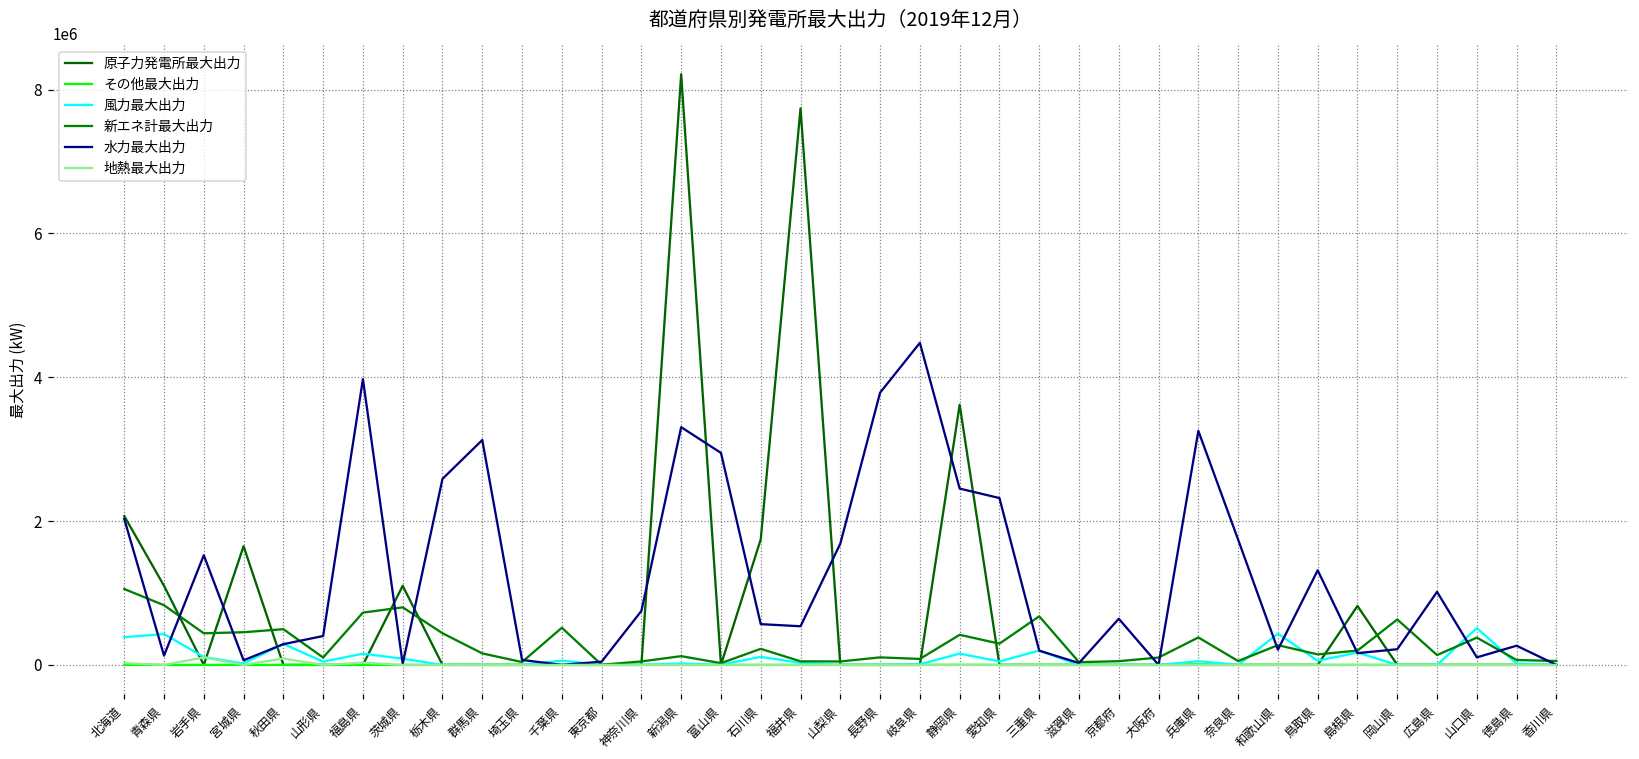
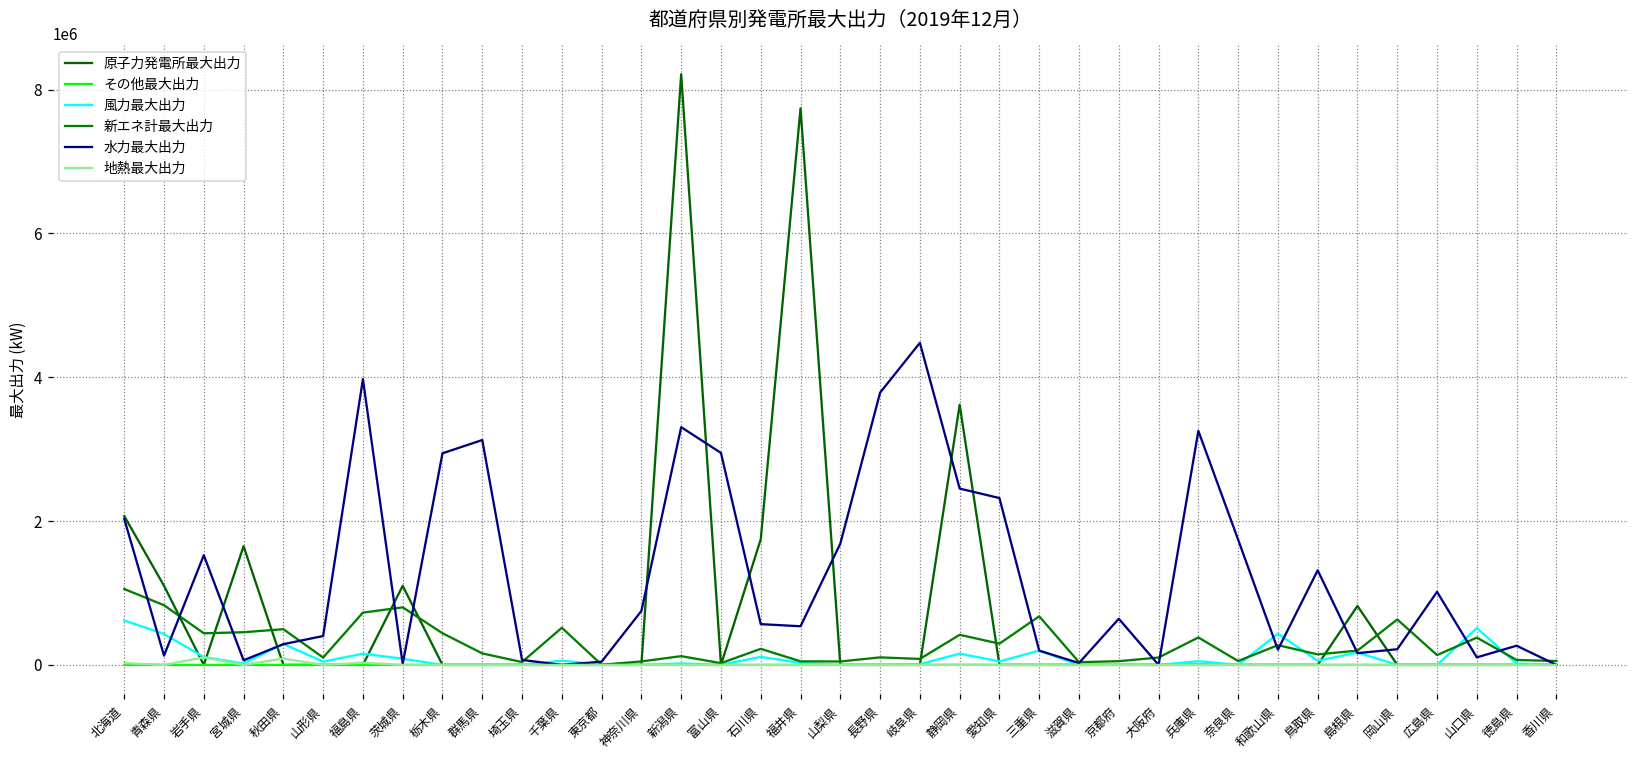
風力最大出力, 北海道: 400000 -> 600000
水力最大出力, 栃木県: 2600000 -> 2900000
